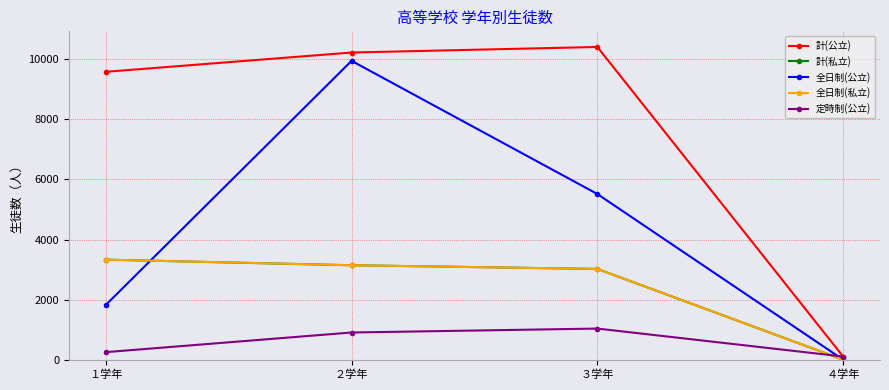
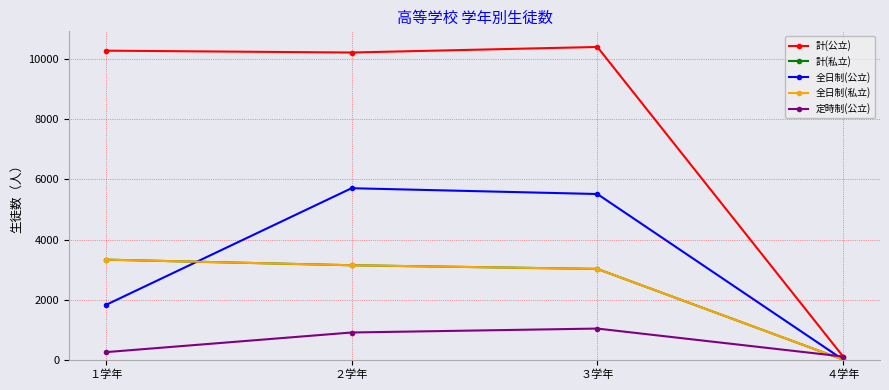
計(公立), １学年: 9600 -> 10300
全日制(公立), ２学年: 10000 -> 5700
